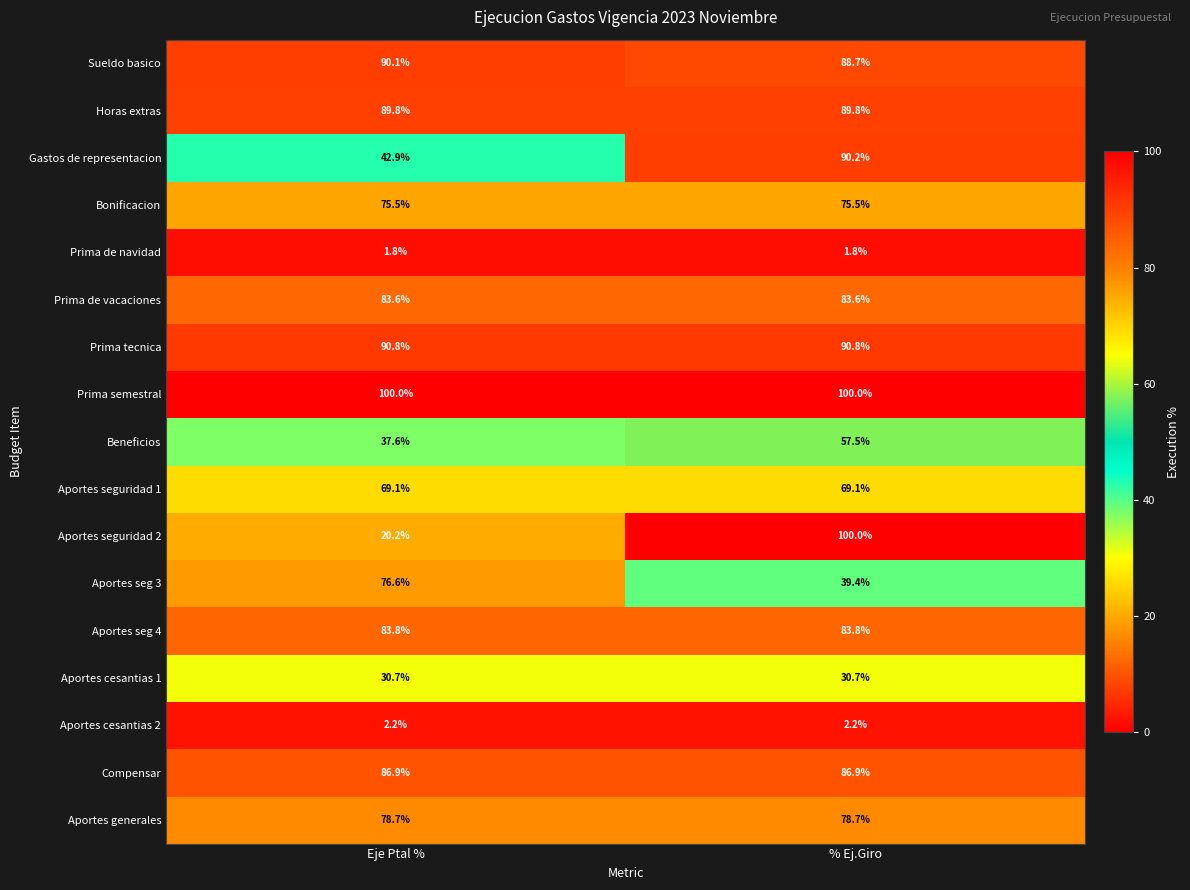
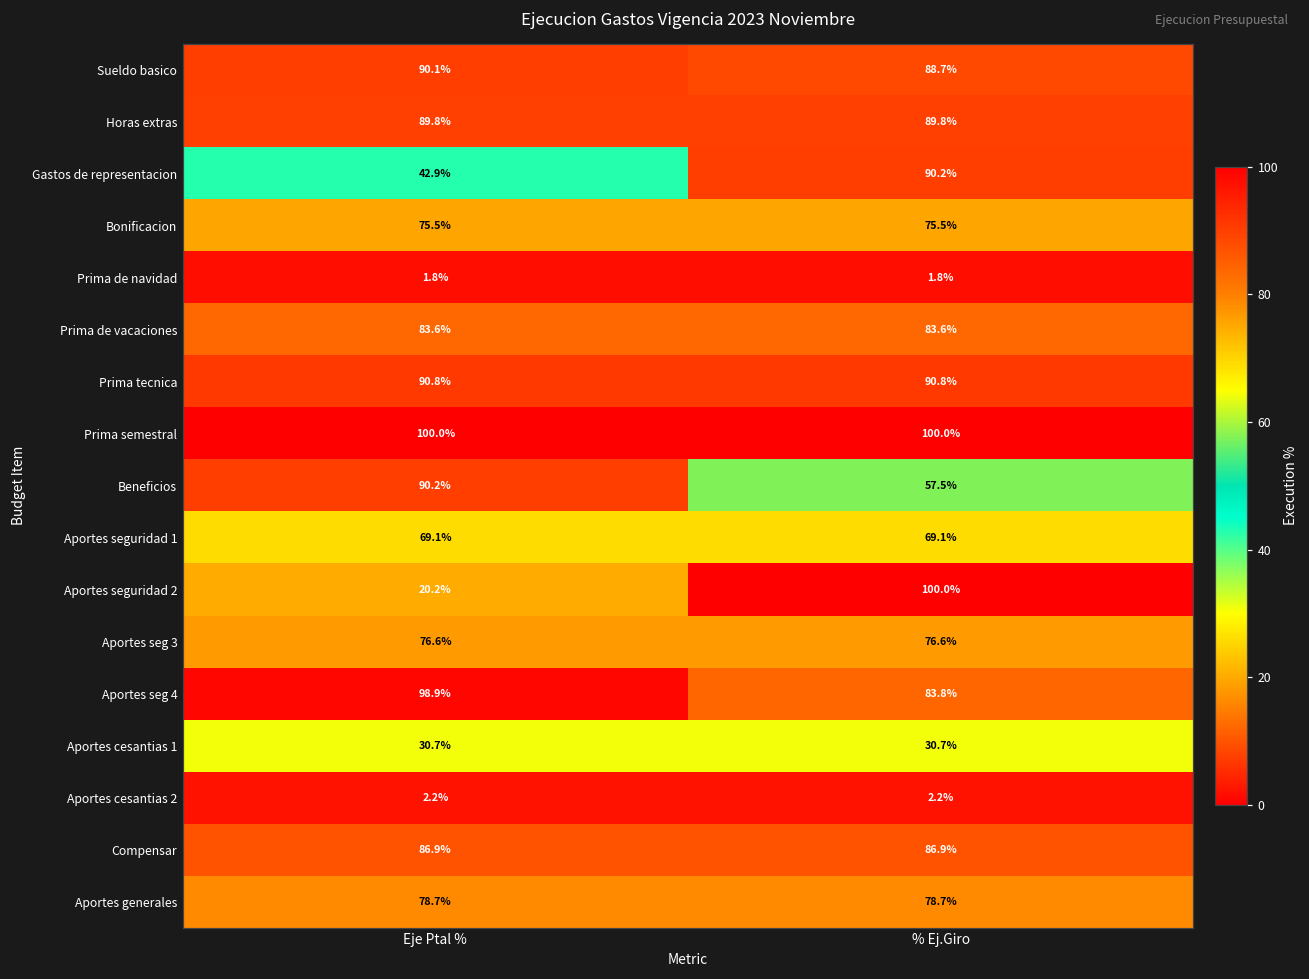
Beneficios, Eje Ptal %: 37.6% -> 90.2%
Aportes seg 3, % Ej.Giro: 39.4% -> 76.6%
Aportes seg 4, Eje Ptal %: 83.8% -> 98.9%
